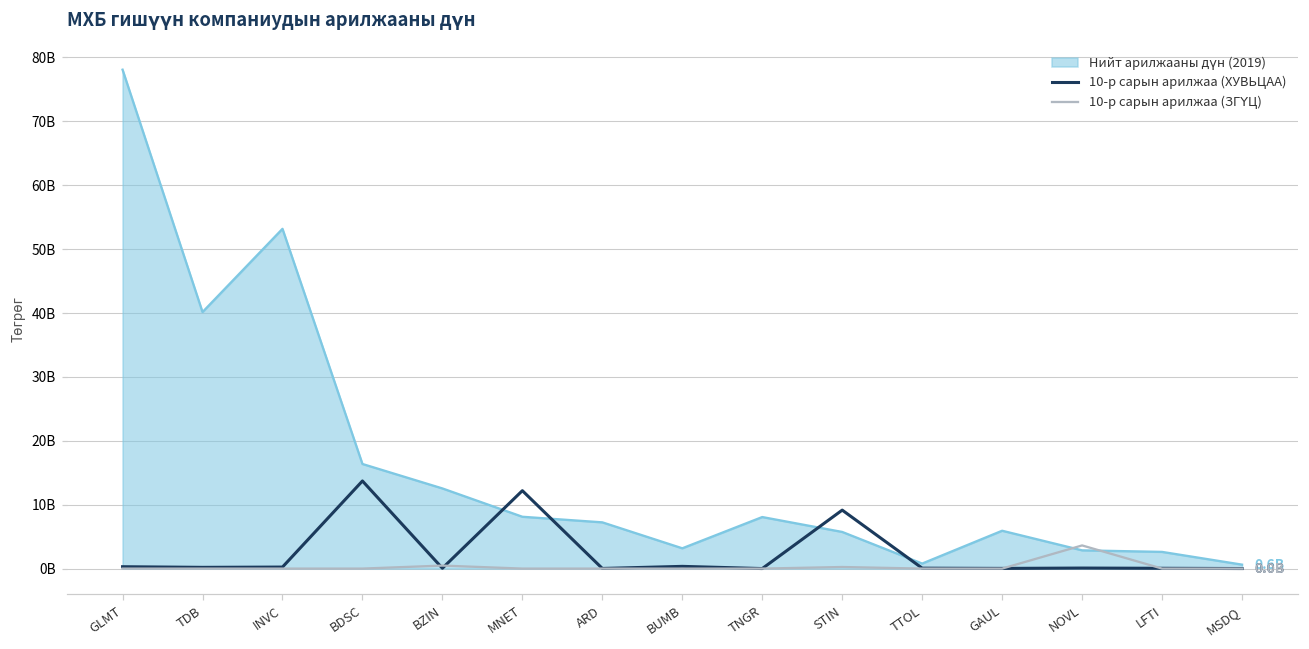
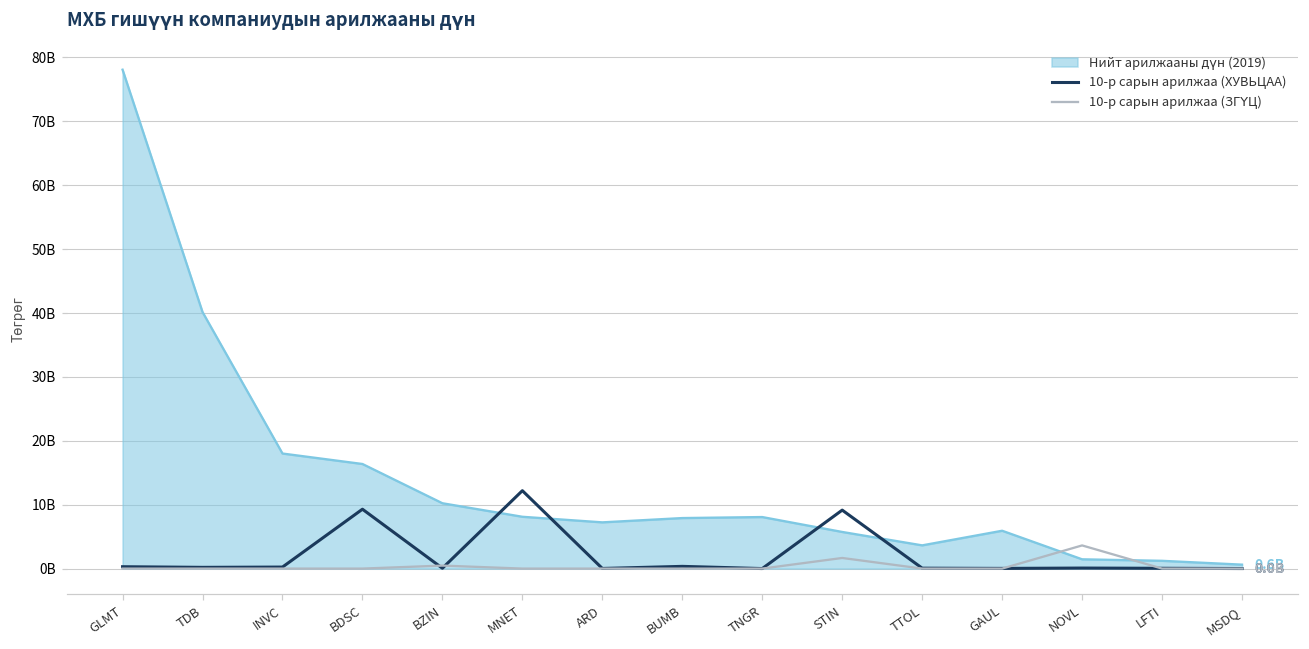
Нийт арилжааны дүн (2019), INVC: 53000000000 -> 18000000000
10-р сарын арилжаа (ХУВЬЦАА), BDSC: 14000000000 -> 9000000000
Нийт арилжааны дүн (2019), BZIN: 13000000000 -> 10000000000
Нийт арилжааны дүн (2019), BUMB: 3000000000 -> 8000000000
10-р сарын арилжаа (ЗГҮЦ), STIN: 0 -> 2000000000
Нийт арилжааны дүн (2019), TTOL: 1000000000 -> 4000000000
Нийт арилжааны дүн (2019), NOVL: 3000000000 -> 1000000000
Нийт арилжааны дүн (2019), LFTI: 3000000000 -> 1000000000
